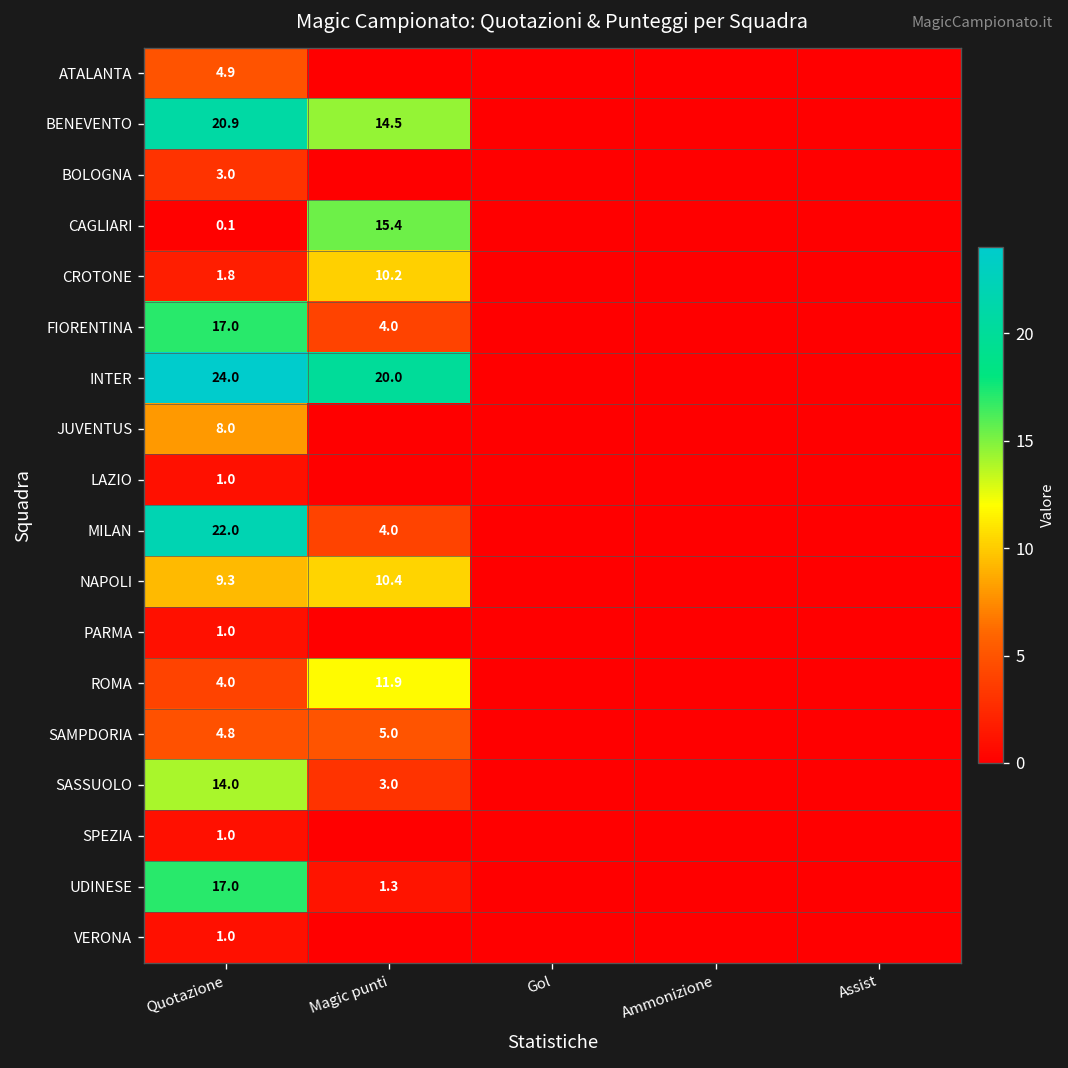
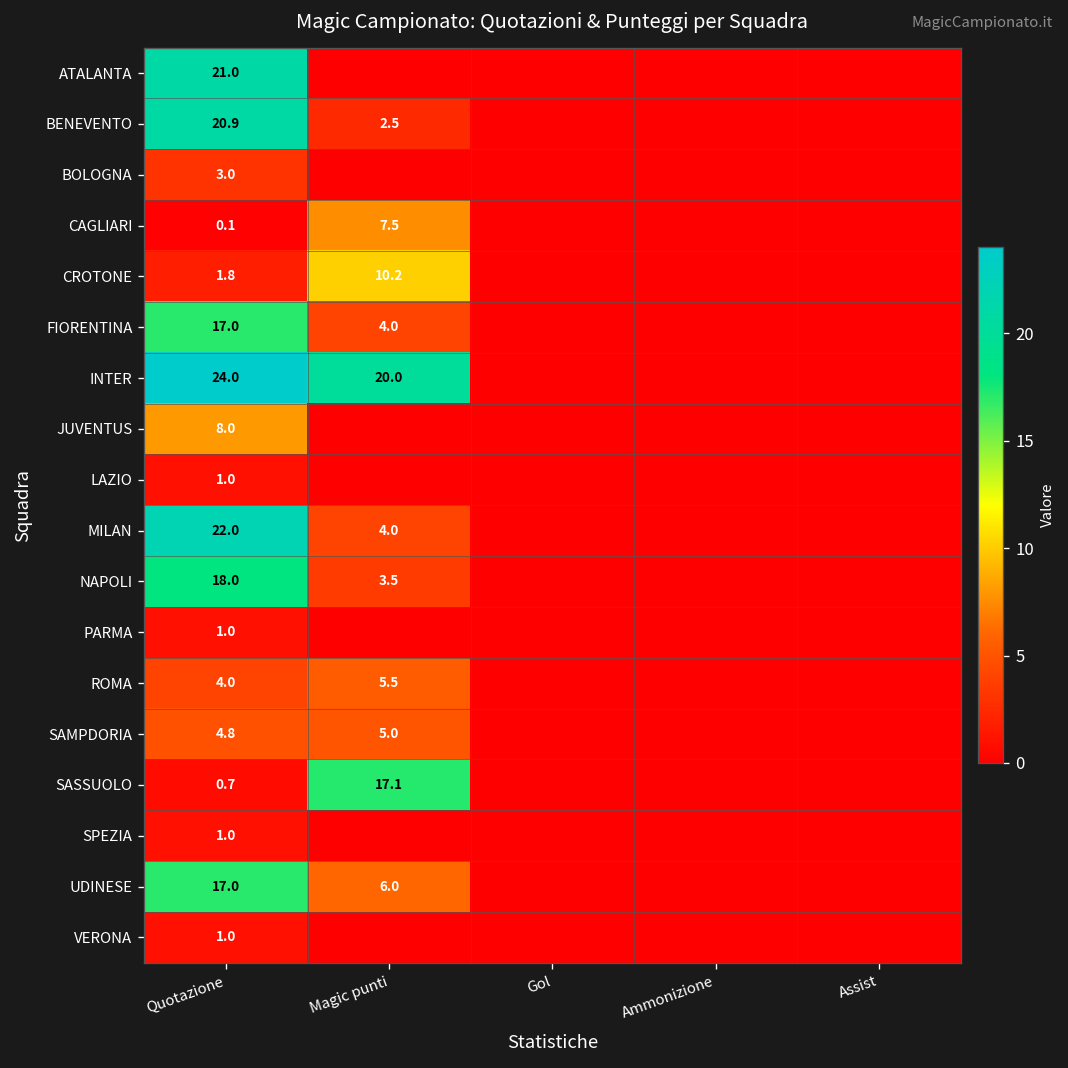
ATALANTA, Quotazione: 4.9 -> 21.0
BENEVENTO, Magic punti: 14.5 -> 2.5
CAGLIARI, Magic punti: 15.4 -> 7.5
NAPOLI, Quotazione: 9.3 -> 18.0
NAPOLI, Magic punti: 10.4 -> 3.5
ROMA, Magic punti: 11.9 -> 5.5
SASSUOLO, Quotazione: 14.0 -> 0.7
SASSUOLO, Magic punti: 3.0 -> 17.1
UDINESE, Magic punti: 1.3 -> 6.0
